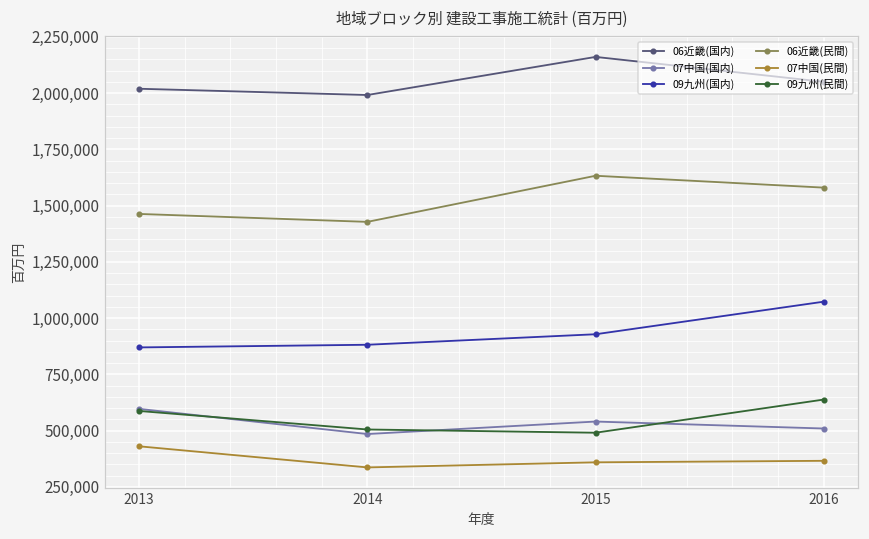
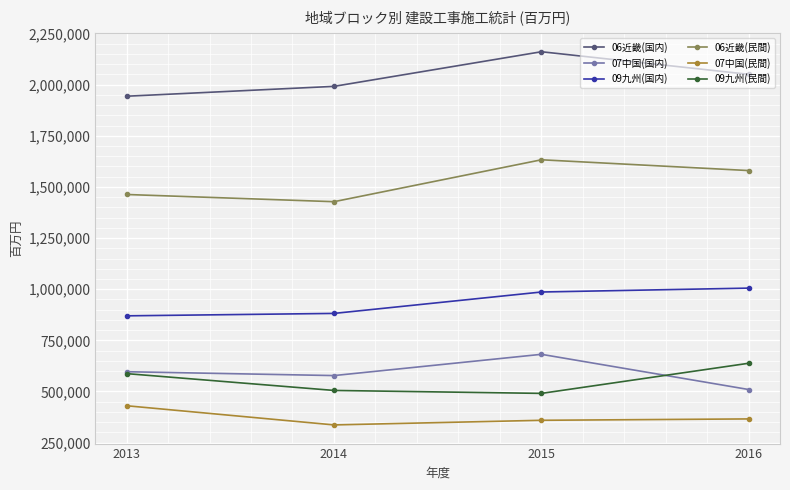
06近畿(国内), 2013: 2,020,000 -> 1,940,000
07中国(国内), 2014: 480,000 -> 580,000
07中国(国内), 2015: 540,000 -> 680,000
09九州(国内), 2015: 930,000 -> 990,000
09九州(国内), 2016: 1,070,000 -> 1,010,000
